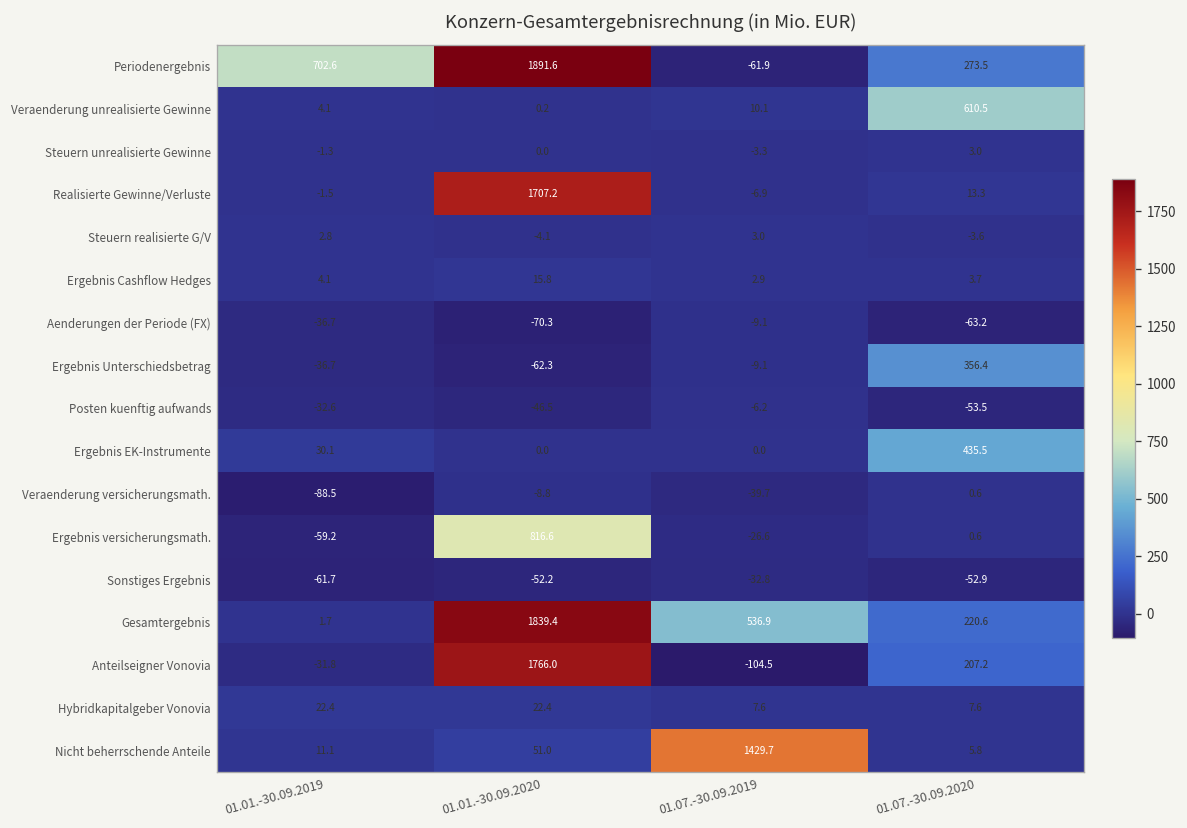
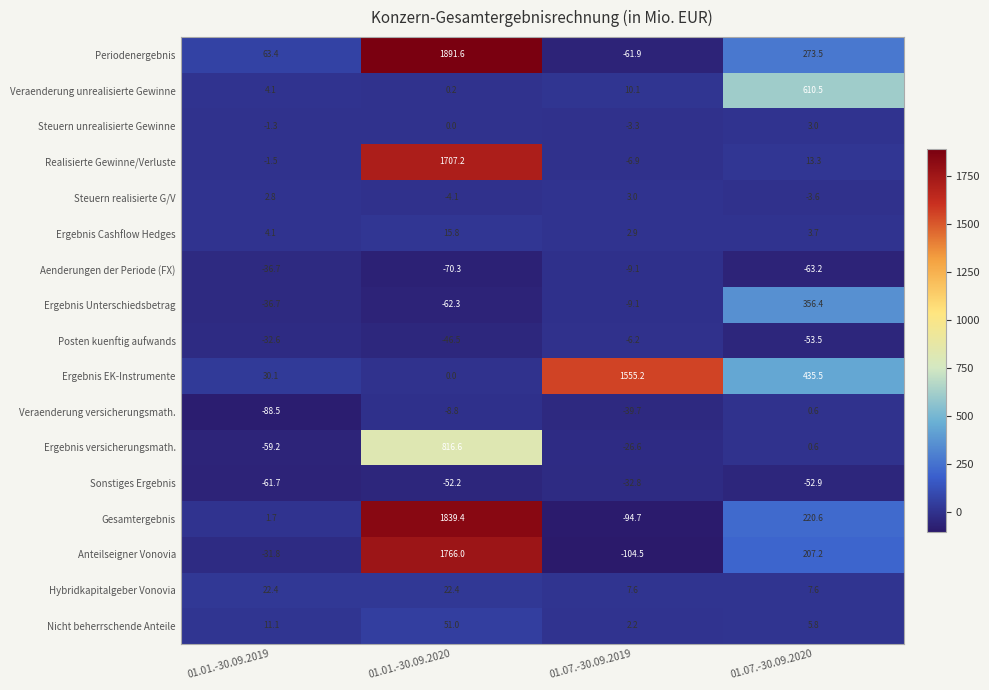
Periodenergebnis, 01.01.-30.09.2019: 702.6 -> 63.4
Ergebnis EK-Instrumente, 01.07.-30.09.2019: 0.0 -> 1555.2
Gesamtergebnis, 01.07.-30.09.2019: 536.9 -> -94.7
Nicht beherrschende Anteile, 01.07.-30.09.2019: 1429.7 -> 2.2
